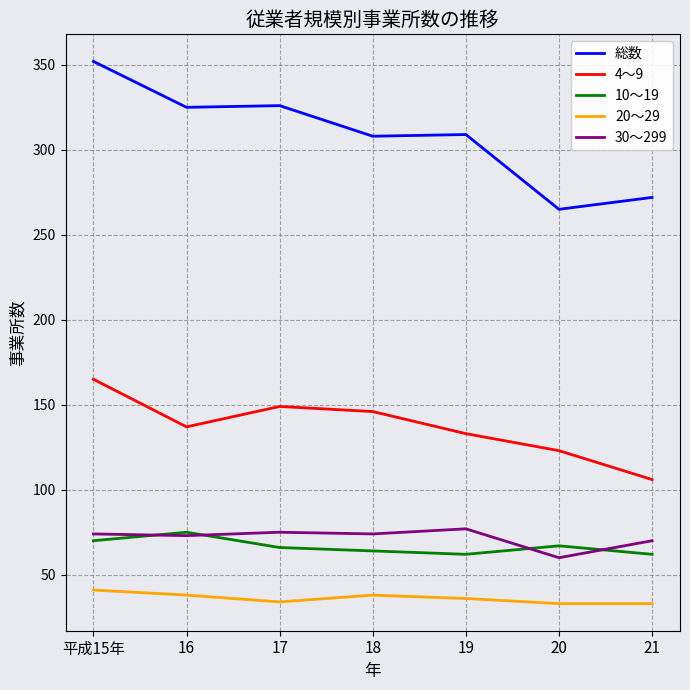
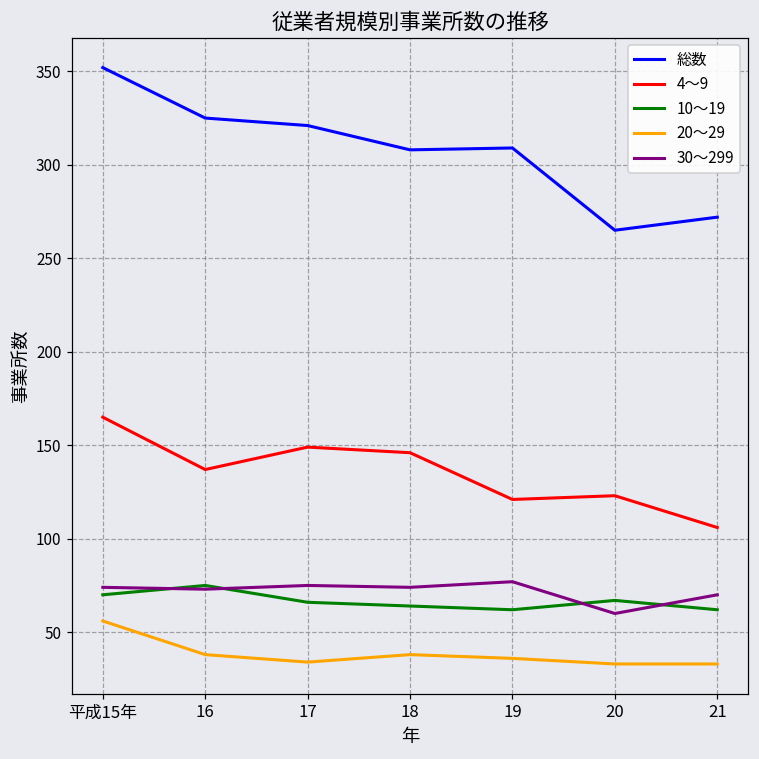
20～29, 平成15年: 41 -> 56
総数, 17: 326 -> 321
4～9, 19: 133 -> 121
